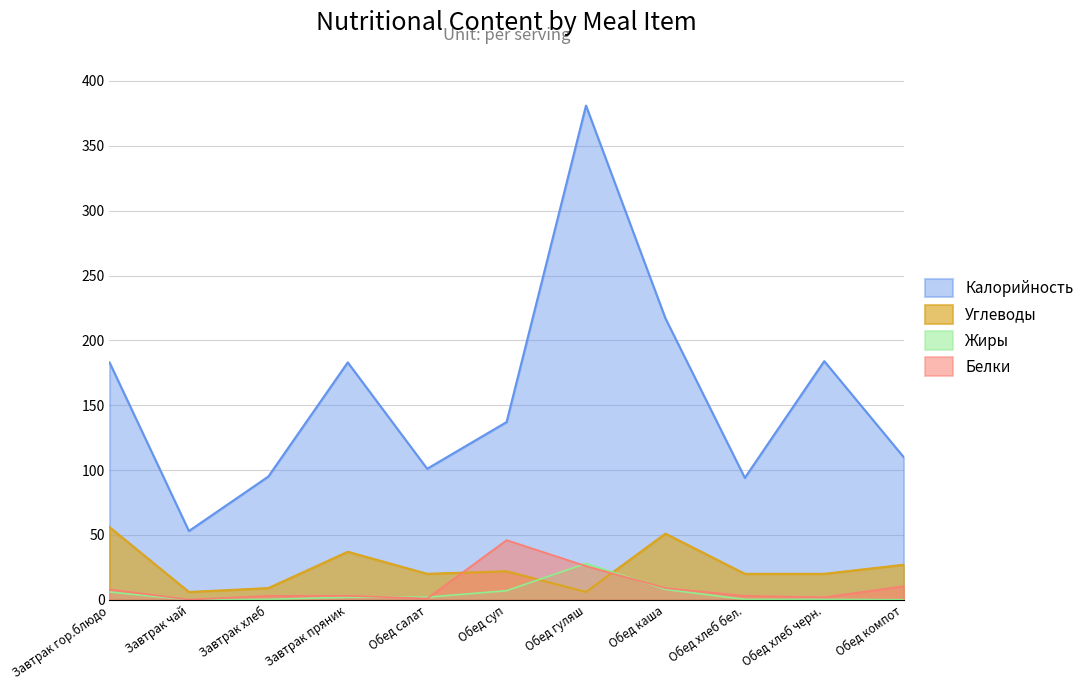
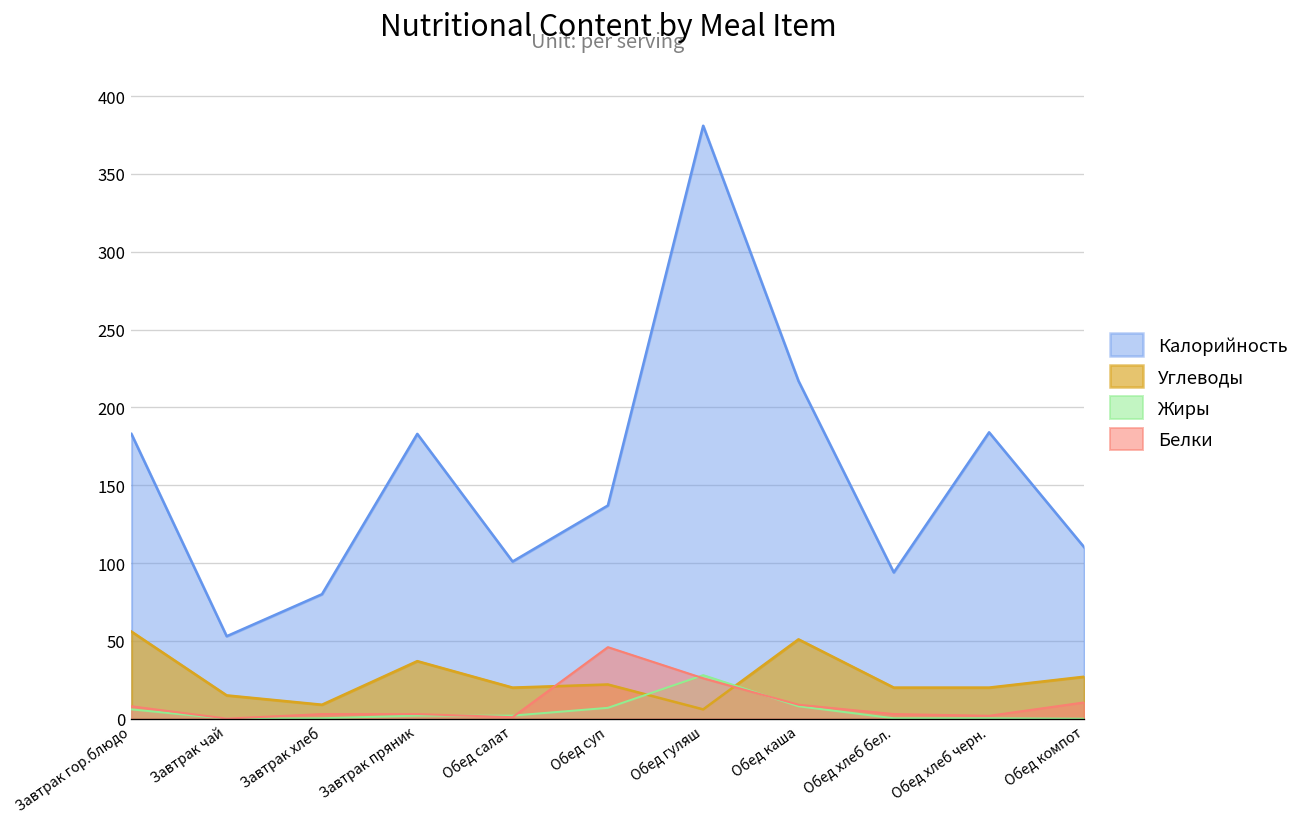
Углеводы, Завтрак чай: 6 -> 15
Калорийность, Завтрак хлеб: 95 -> 80
